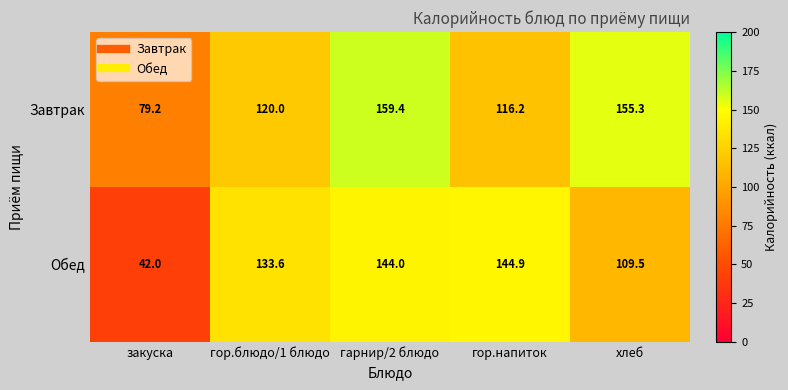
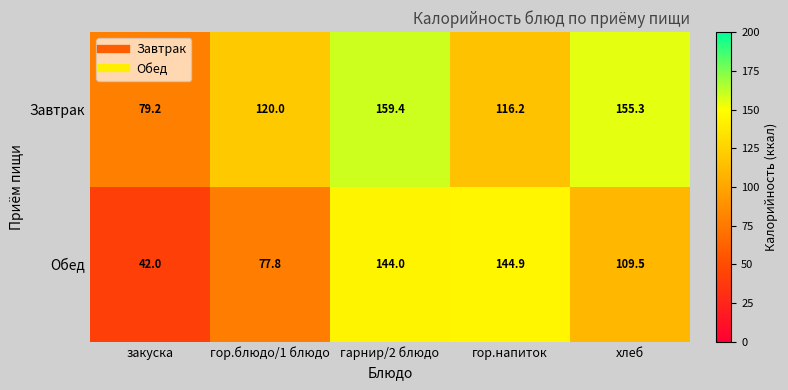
Обед, гор.блюдо/1 блюдо: 133.6 -> 77.8
